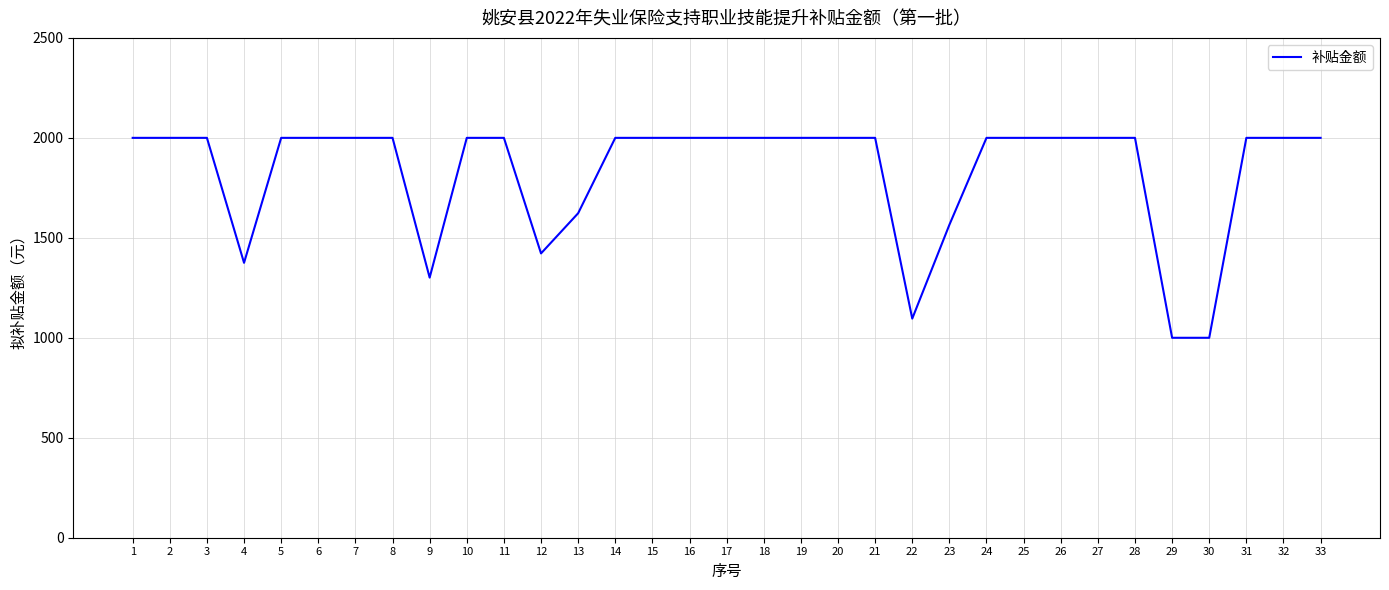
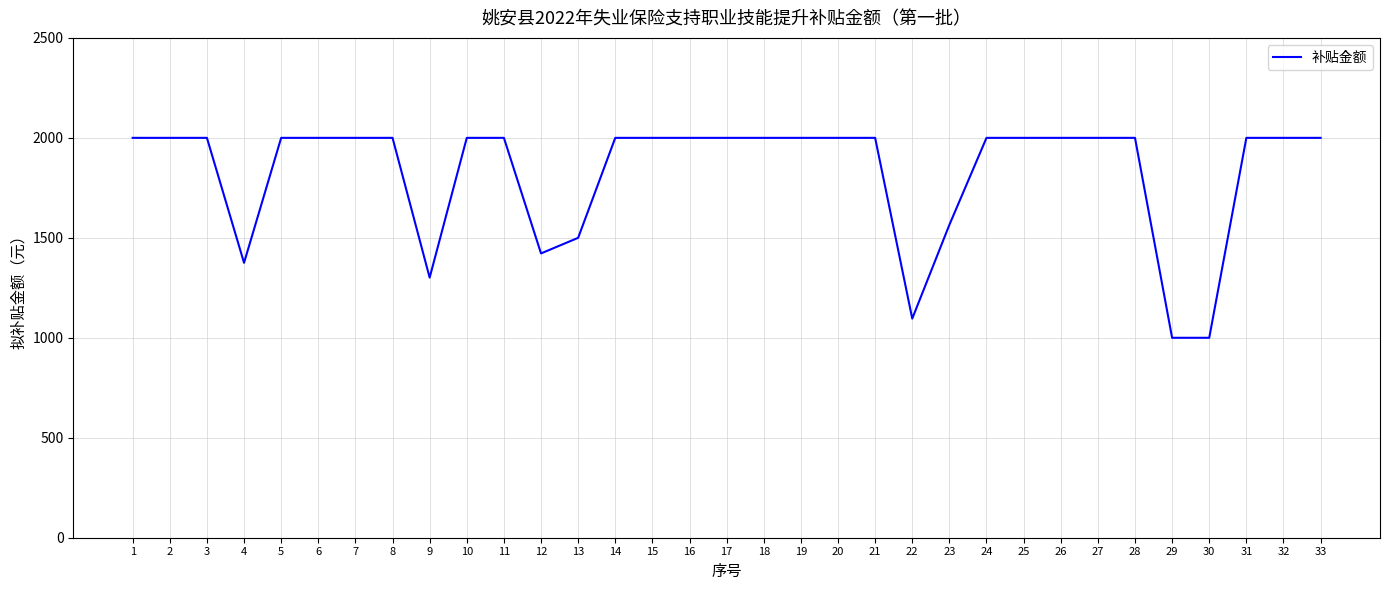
13: 1620 -> 1500
